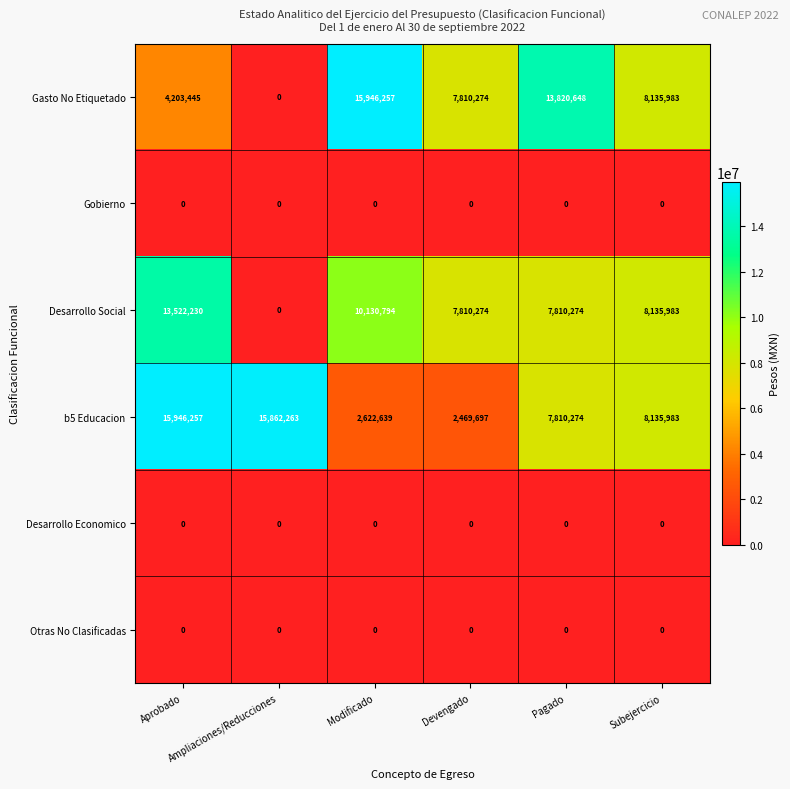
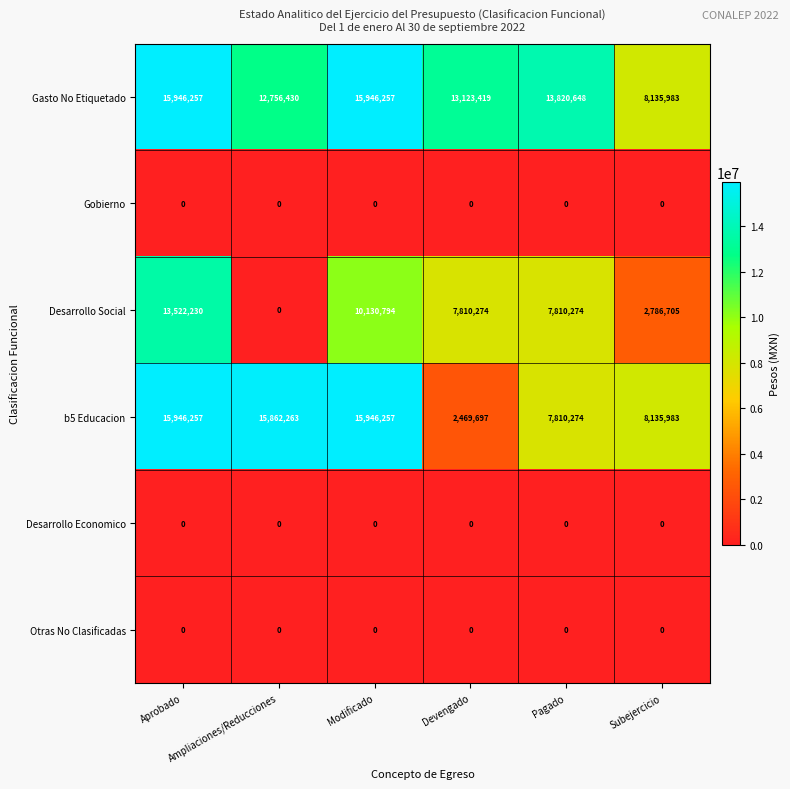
Gasto No Etiquetado, Aprobado: 4,203,445 -> 15,946,257
Gasto No Etiquetado, Ampliaciones/Reducciones: 0 -> 12,756,430
Gasto No Etiquetado, Devengado: 7,810,274 -> 13,123,419
Desarrollo Social, Subejercicio: 8,135,983 -> 2,786,705
b5 Educacion, Modificado: 2,622,639 -> 15,946,257
